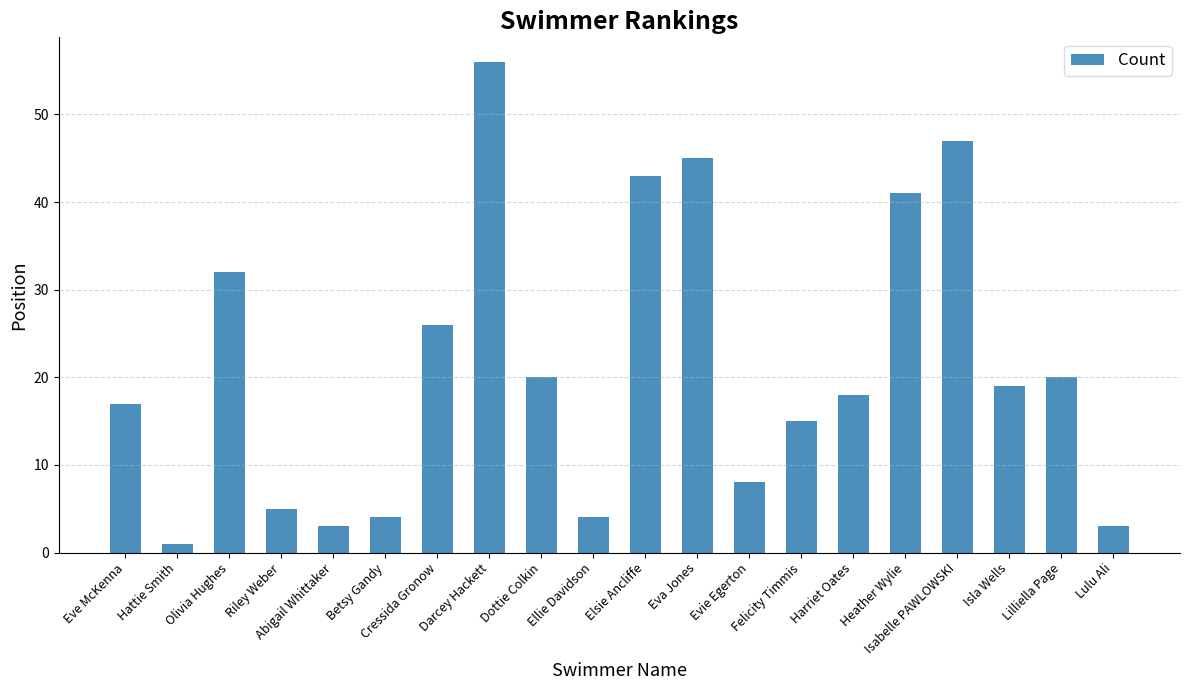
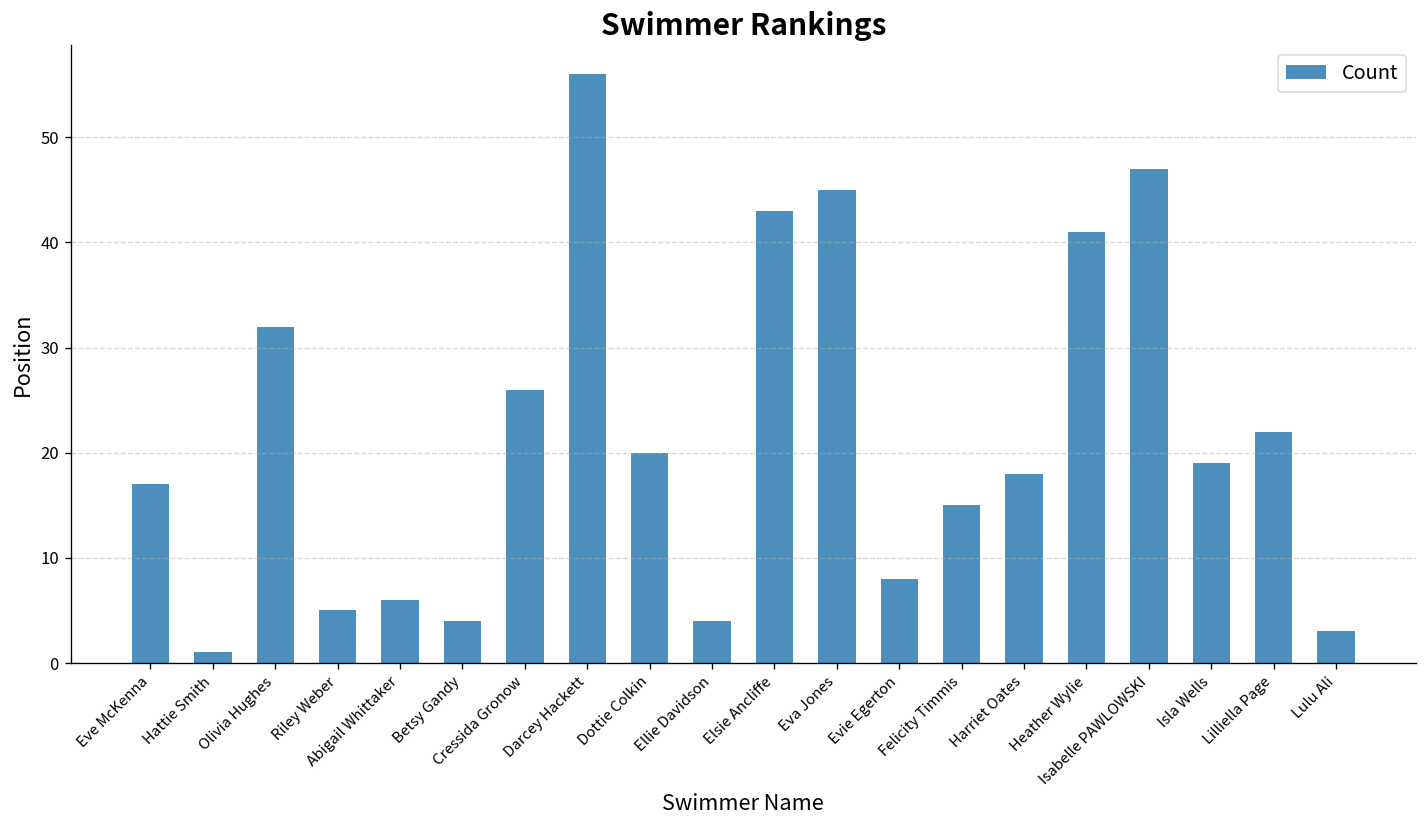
Abigail Whittaker: 3 -> 6
Lilliella Page: 20 -> 22
